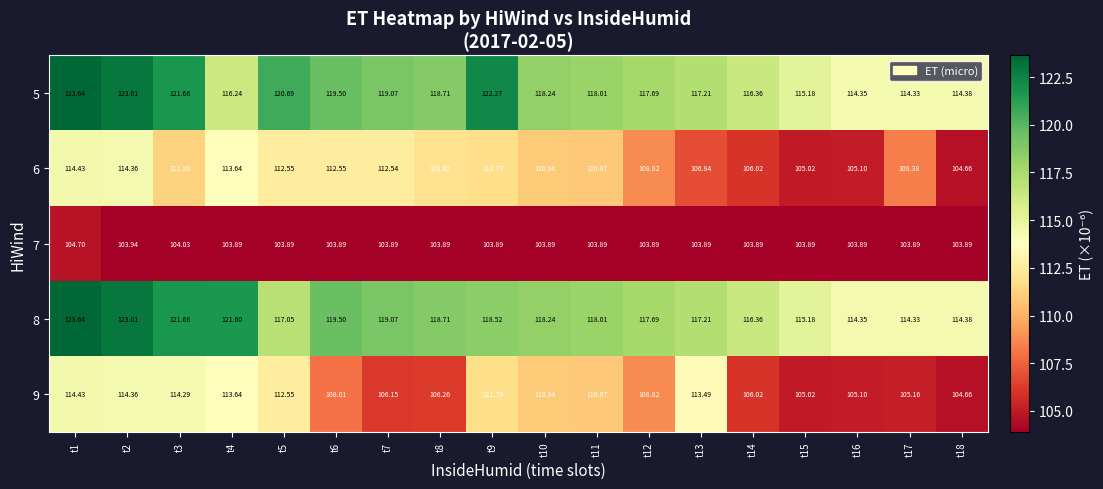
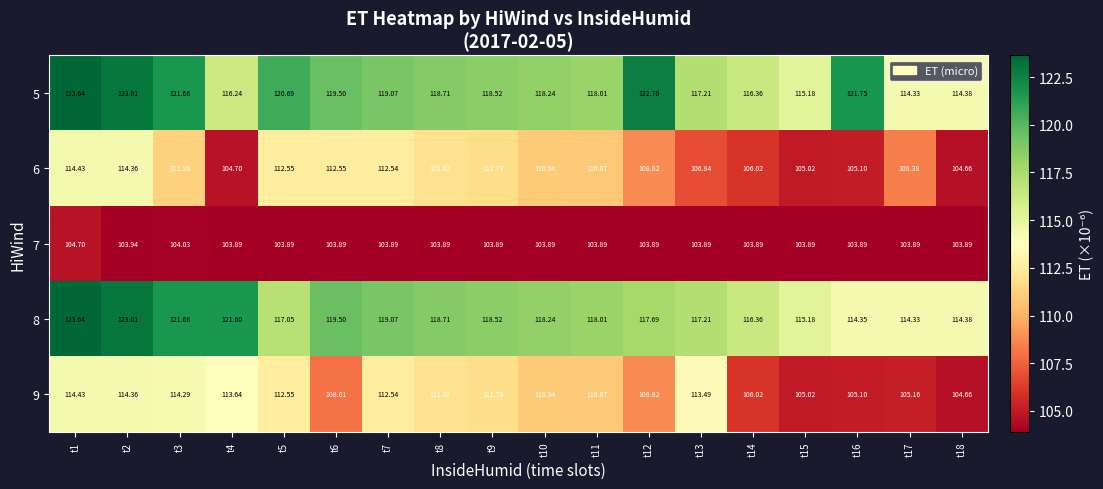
5, t9: 122.27 -> 118.52
5, t12: 117.69 -> 122.70
5, t16: 114.35 -> 121.75
6, t4: 113.64 -> 104.70
9, t7: 106.15 -> 112.54
9, t8: 106.26 -> 111.92
